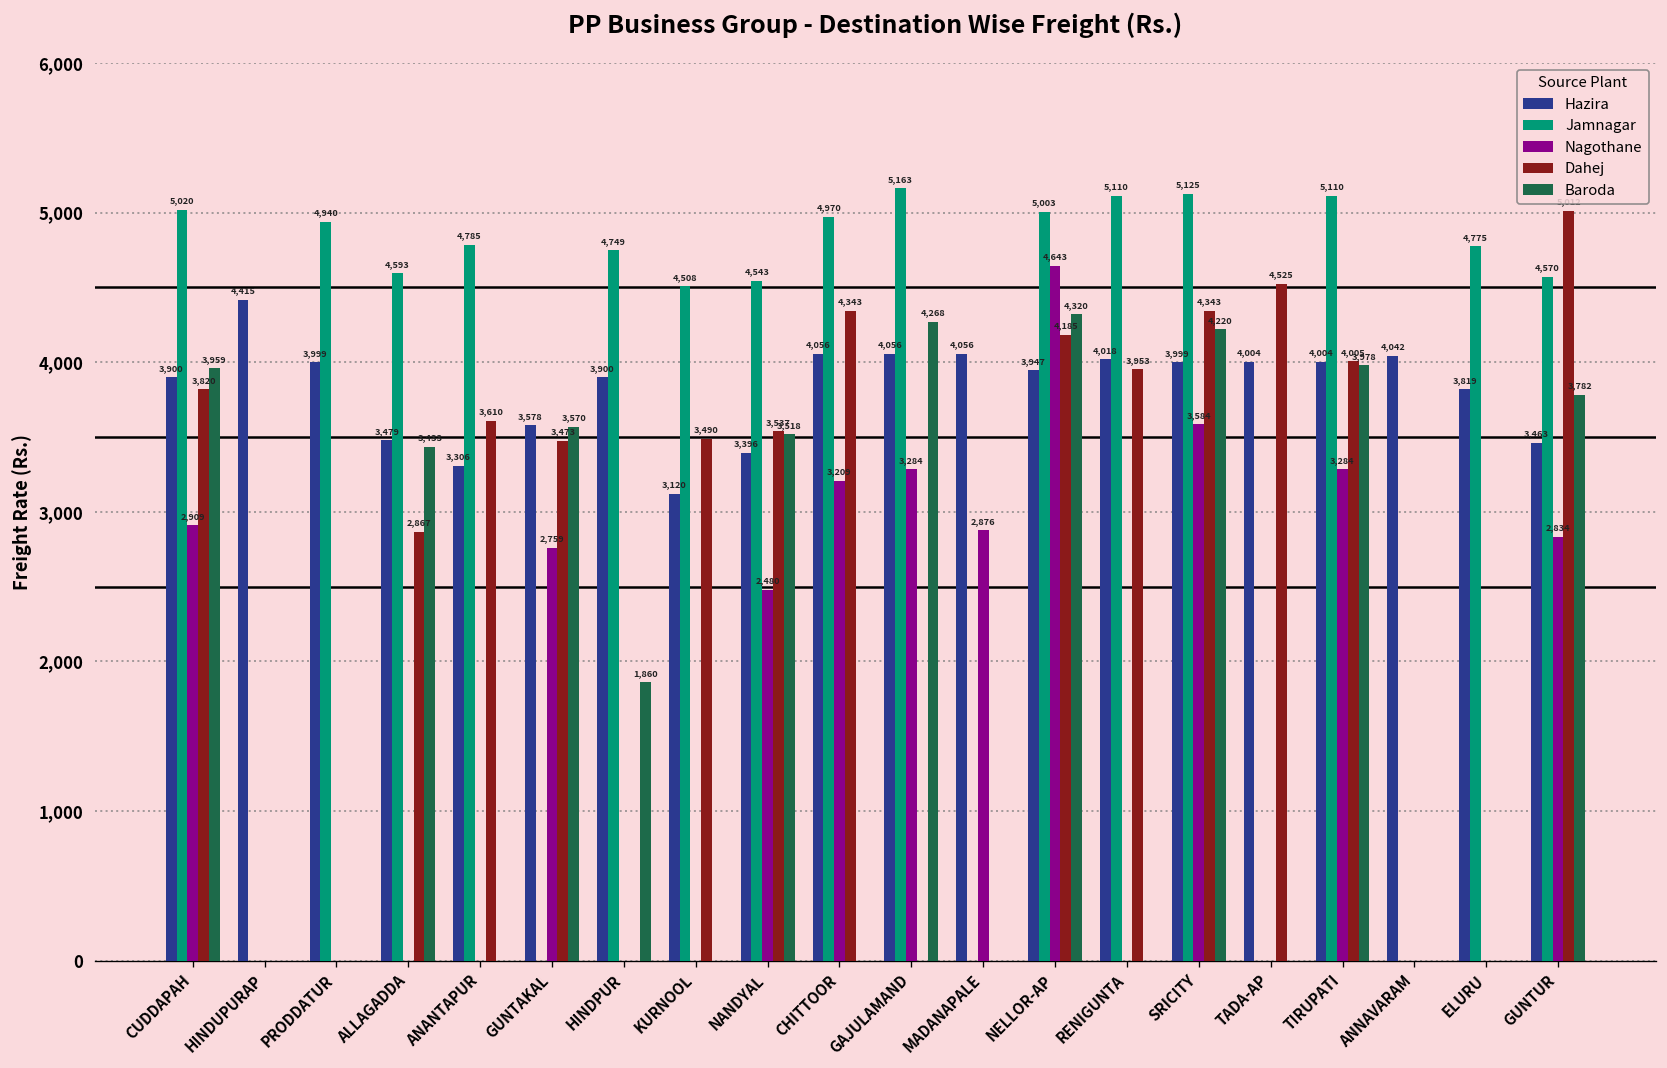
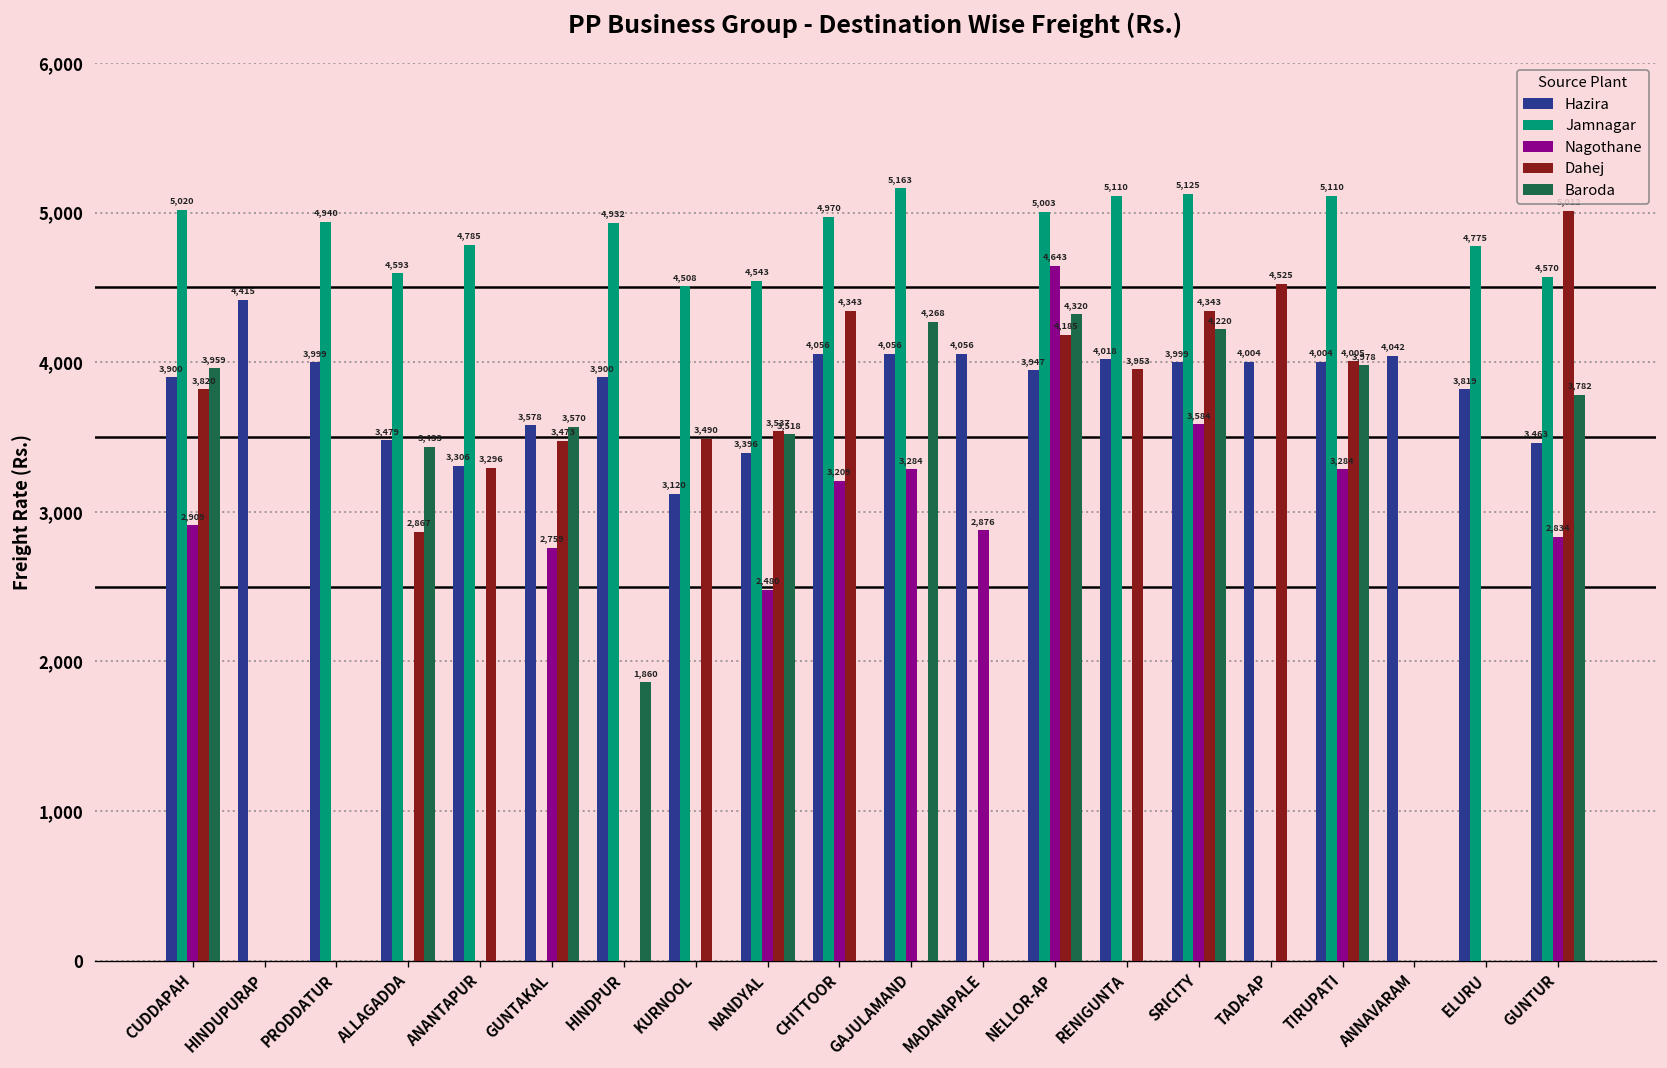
Dahej, ANANTAPUR: 3,610 -> 3,296
Jamnagar, HINDPUR: 4,749 -> 4,932
